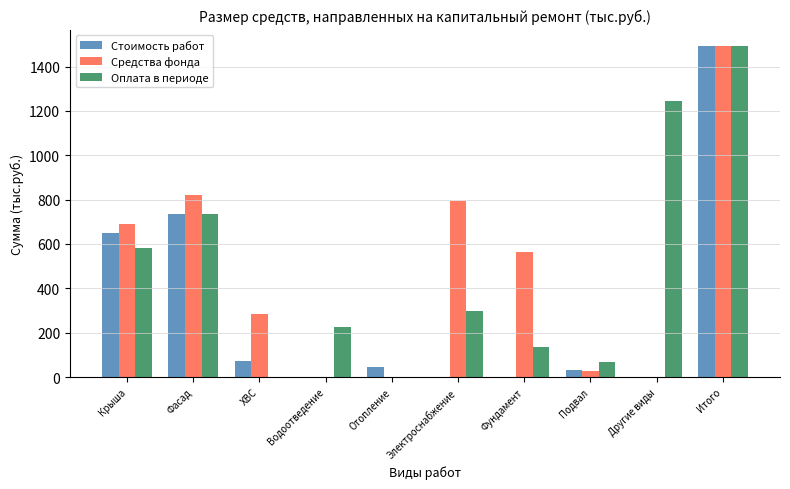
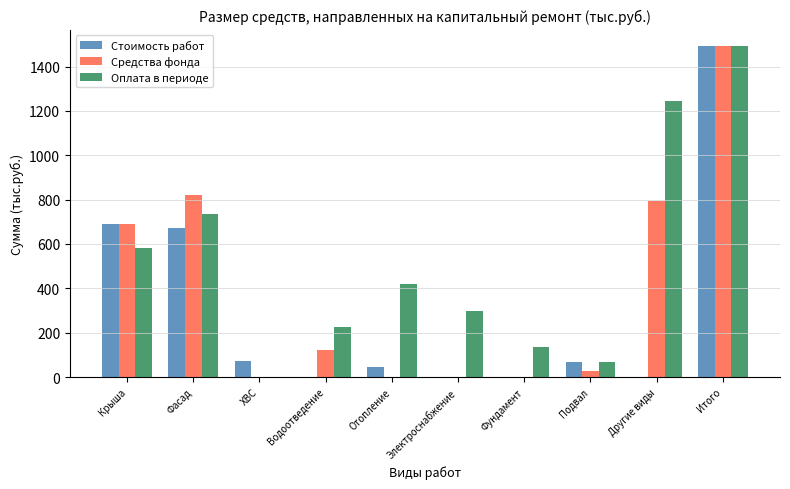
Стоимость работ, Крыша: 650 -> 690
Стоимость работ, Фасад: 740 -> 670
Средства фонда, ХВС: 290 -> 0
Средства фонда, Водоотведение: 0 -> 120
Оплата в периоде, Отопление: 0 -> 420
Средства фонда, Электроснабжение: 790 -> 0
Средства фонда, Фундамент: 560 -> 0
Стоимость работ, Подвал: 30 -> 70
Средства фонда, Другие виды: 0 -> 800
